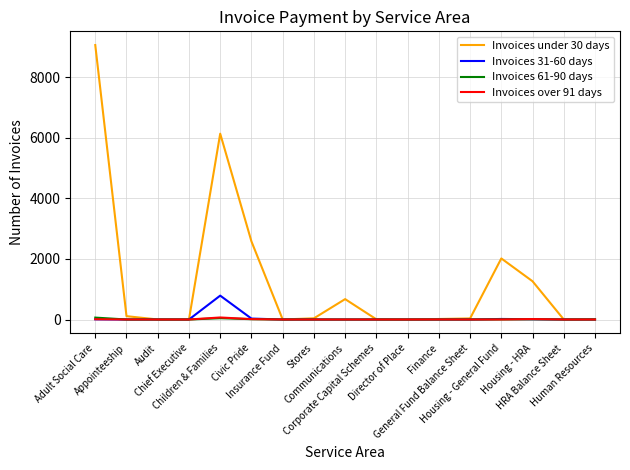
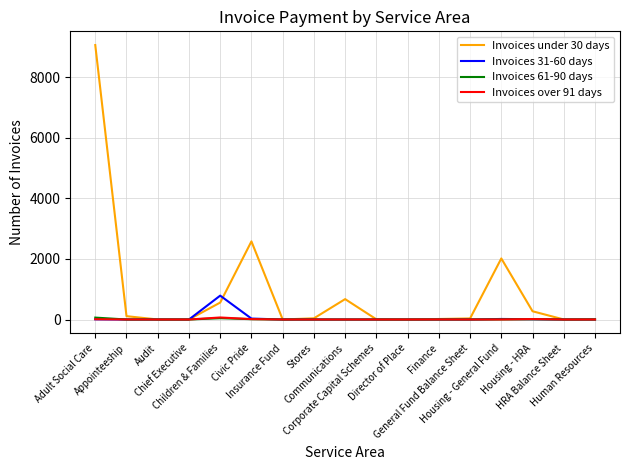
Invoices under 30 days, Children & Families: 6100 -> 600
Invoices under 30 days, Housing - HRA: 1300 -> 300
